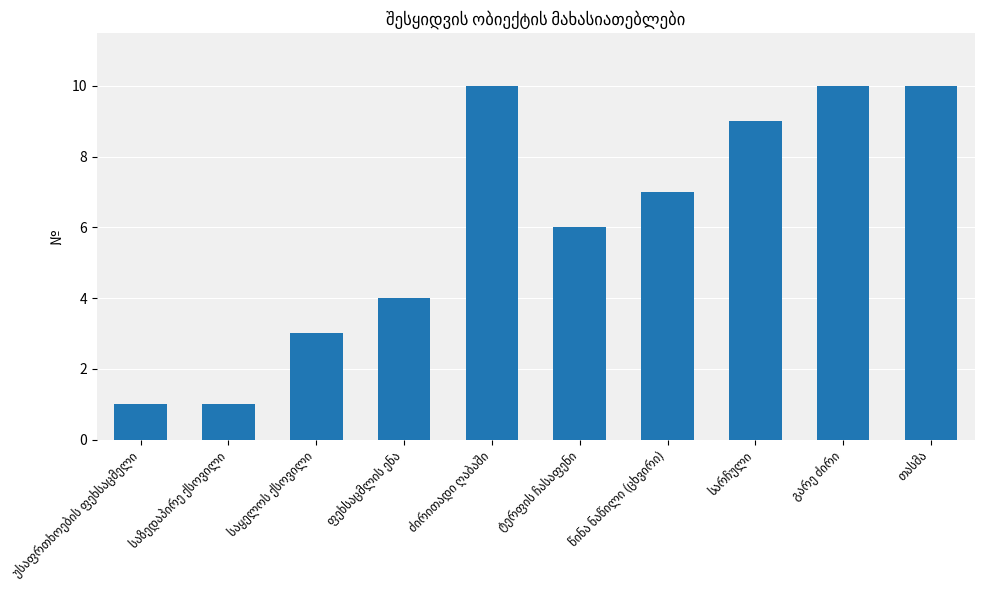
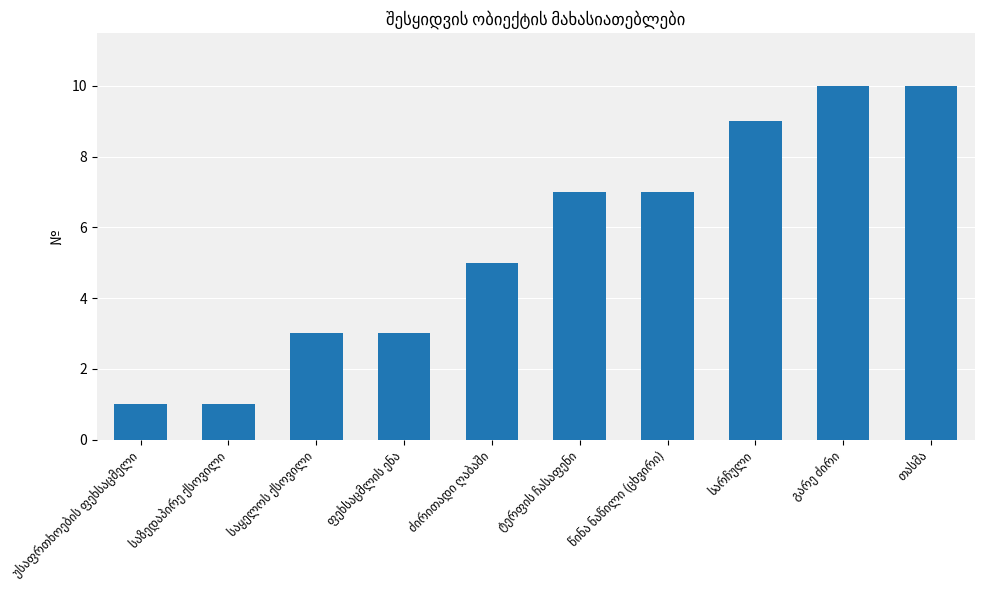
ფეხსაცმლის ენა: 4 -> 3
ძირითადი ღაბაში: 10 -> 5
ტერფის ჩასაფენი: 6 -> 7
